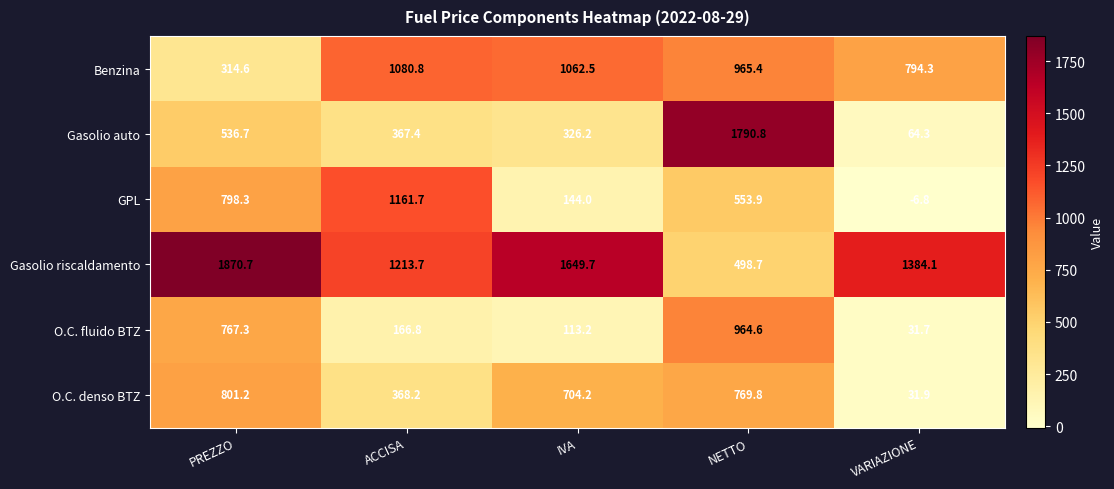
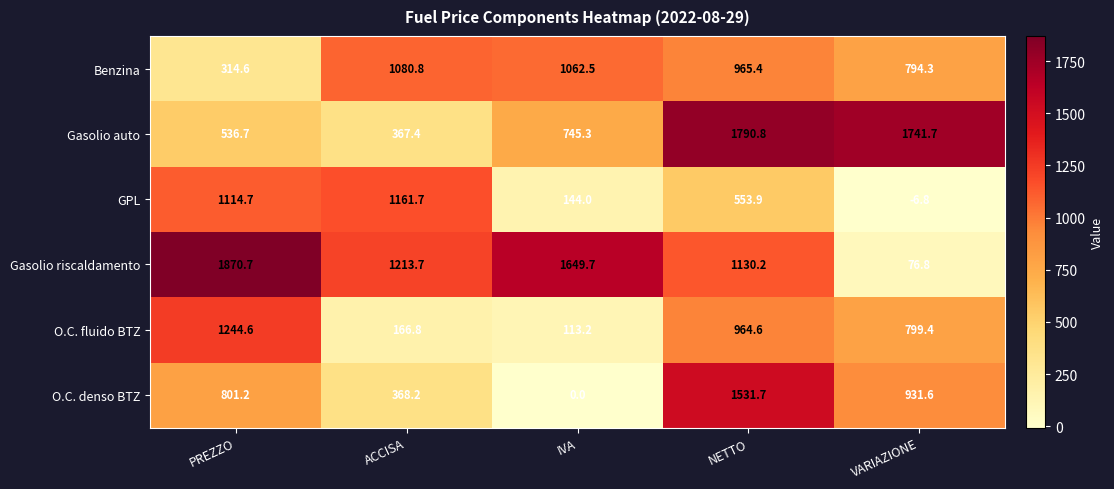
Gasolio auto, IVA: 326.2 -> 745.3
Gasolio auto, VARIAZIONE: 64.3 -> 1741.7
GPL, PREZZO: 798.3 -> 1114.7
Gasolio riscaldamento, NETTO: 498.7 -> 1130.2
Gasolio riscaldamento, VARIAZIONE: 1384.1 -> 76.8
O.C. fluido BTZ, PREZZO: 767.3 -> 1244.6
O.C. fluido BTZ, VARIAZIONE: 31.7 -> 799.4
O.C. denso BTZ, IVA: 704.2 -> 0.0
O.C. denso BTZ, NETTO: 769.8 -> 1531.7
O.C. denso BTZ, VARIAZIONE: 31.9 -> 931.6
